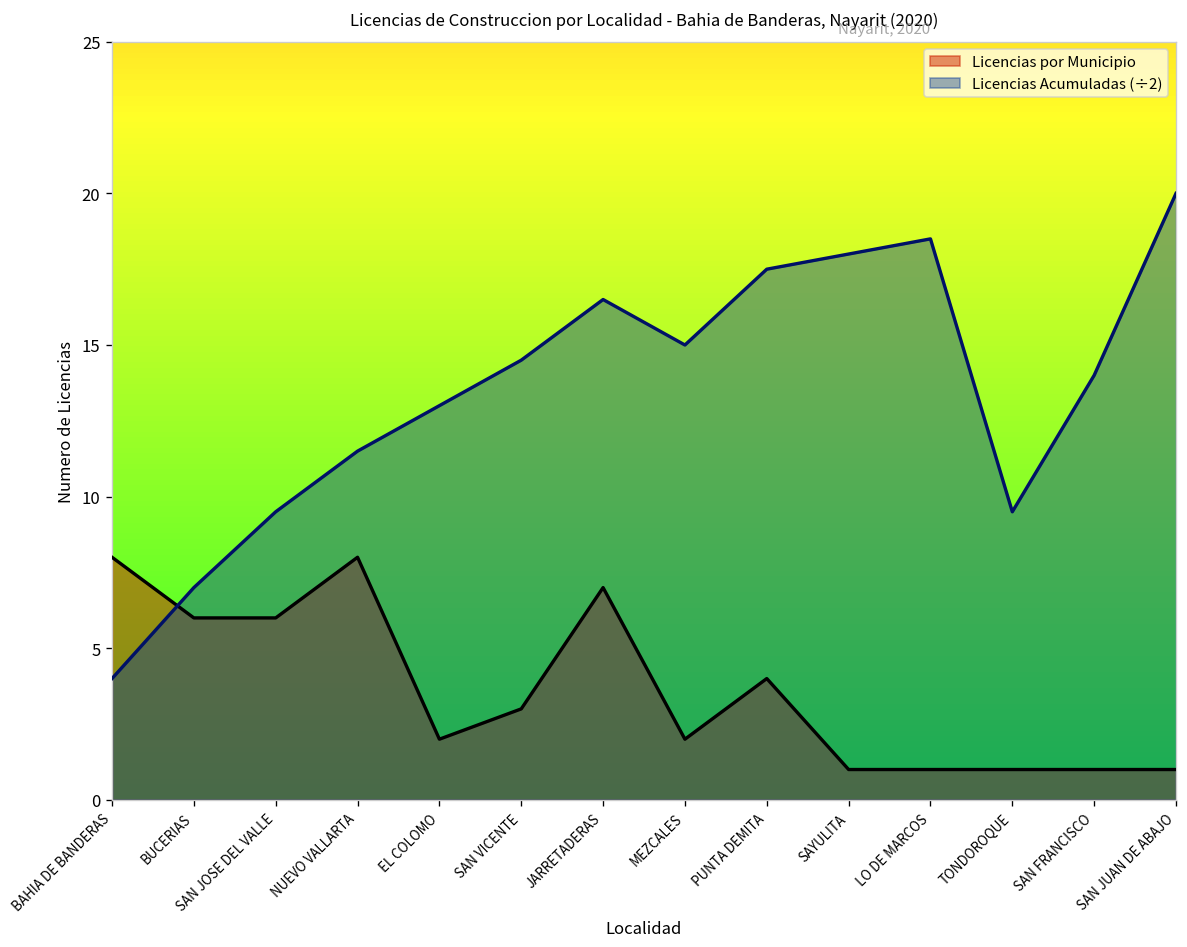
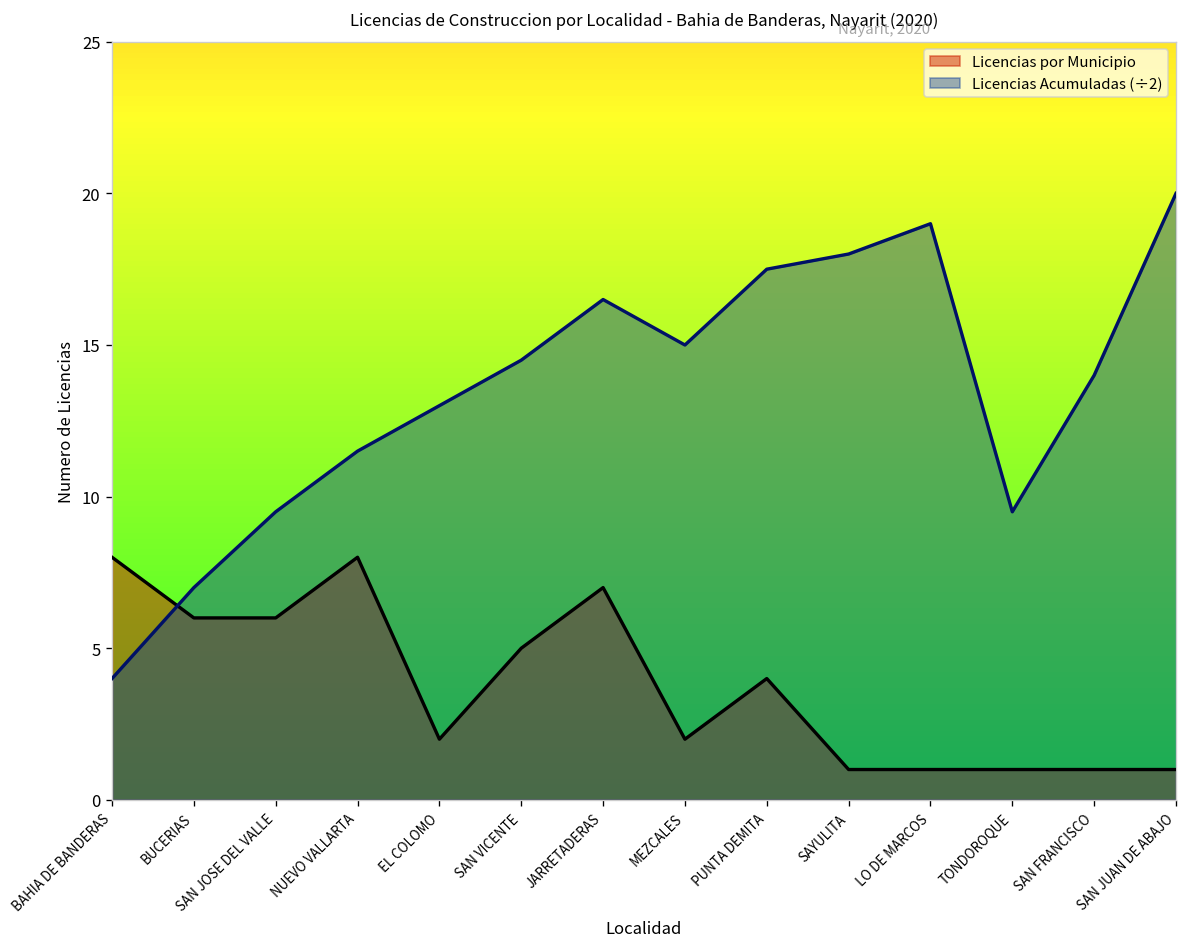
Licencias por Municipio, SAN VICENTE: 3 -> 5
Licencias Acumuladas (÷2), LO DE MARCOS: 18.5 -> 19.0
